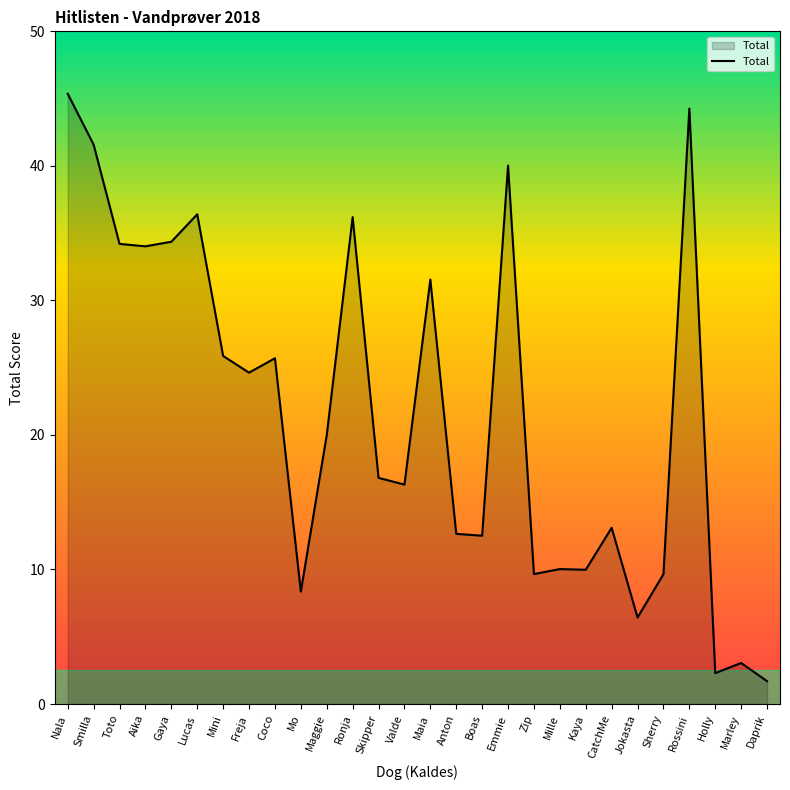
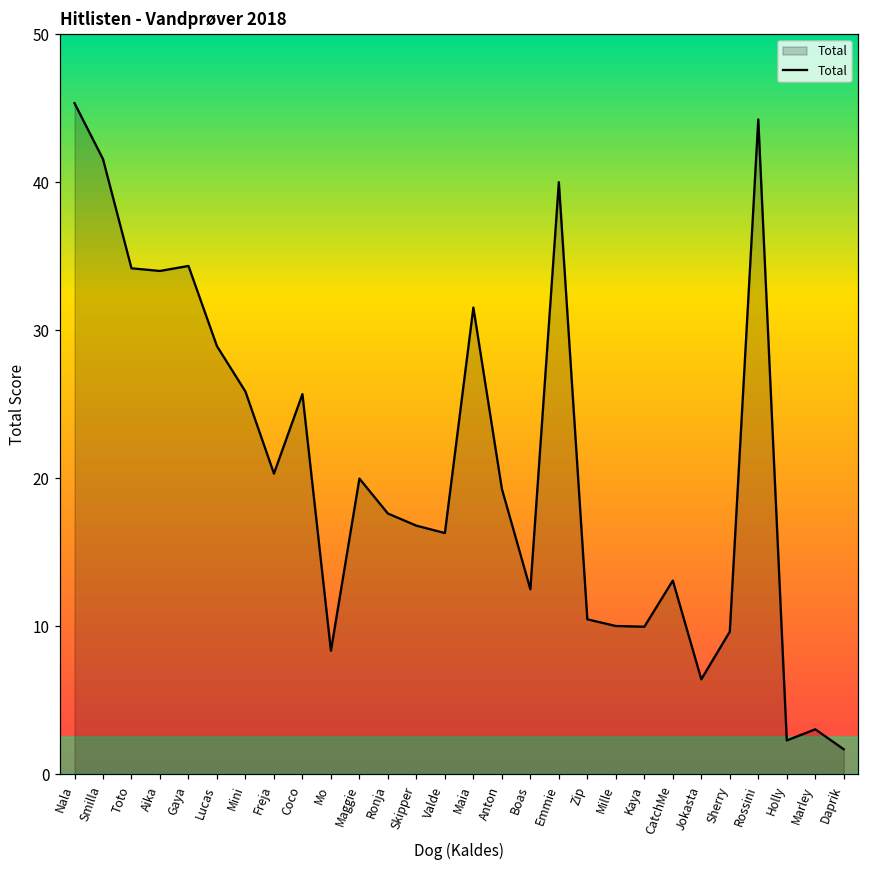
Lucas: 36.4 -> 28.9
Freja: 24.6 -> 20.3
Ronja: 36.2 -> 17.6
Anton: 12.7 -> 19.3
Zip: 9.7 -> 10.5
